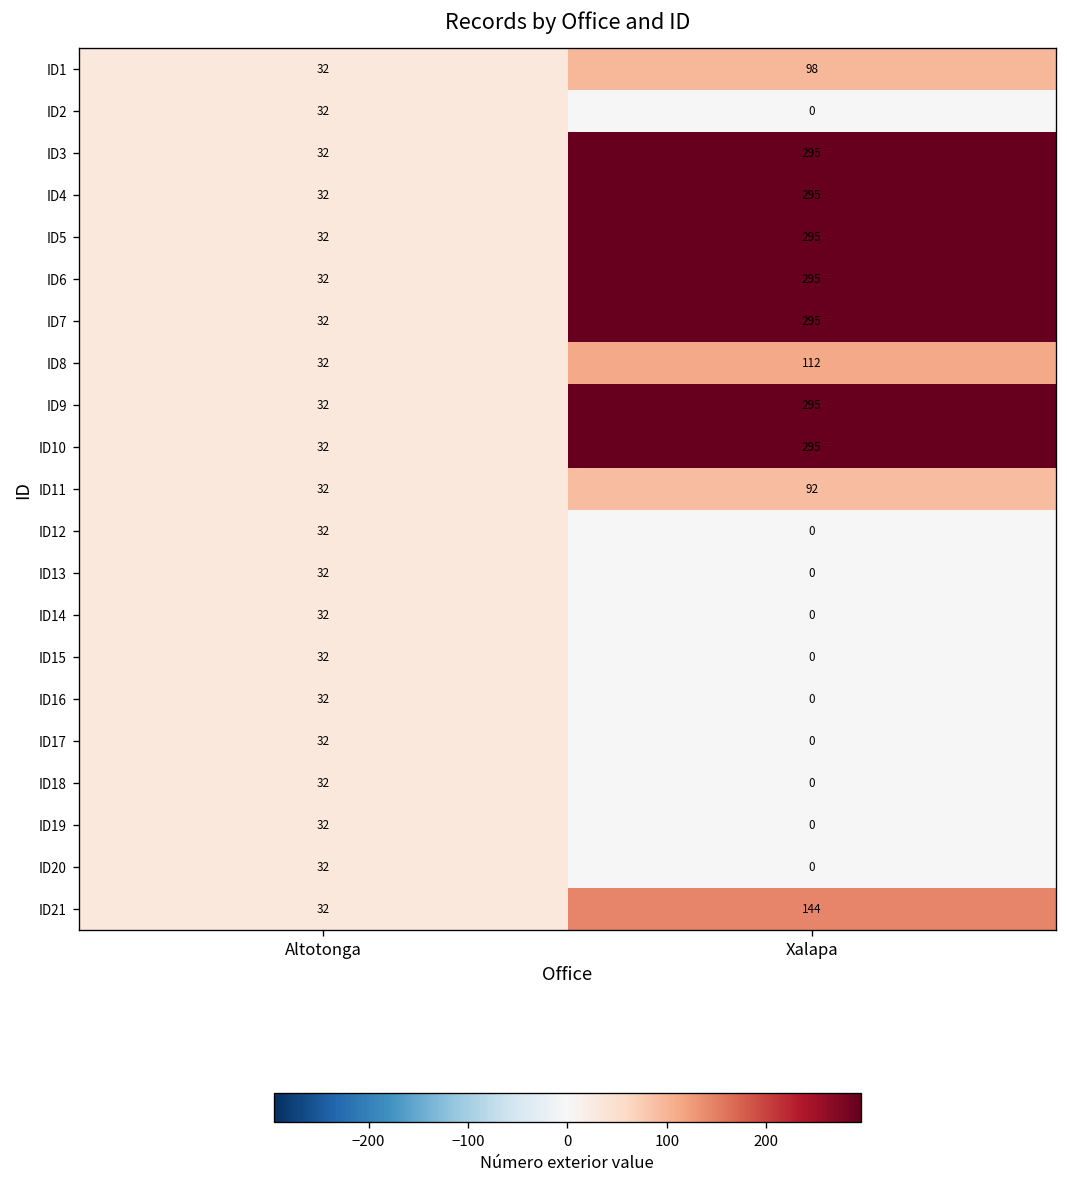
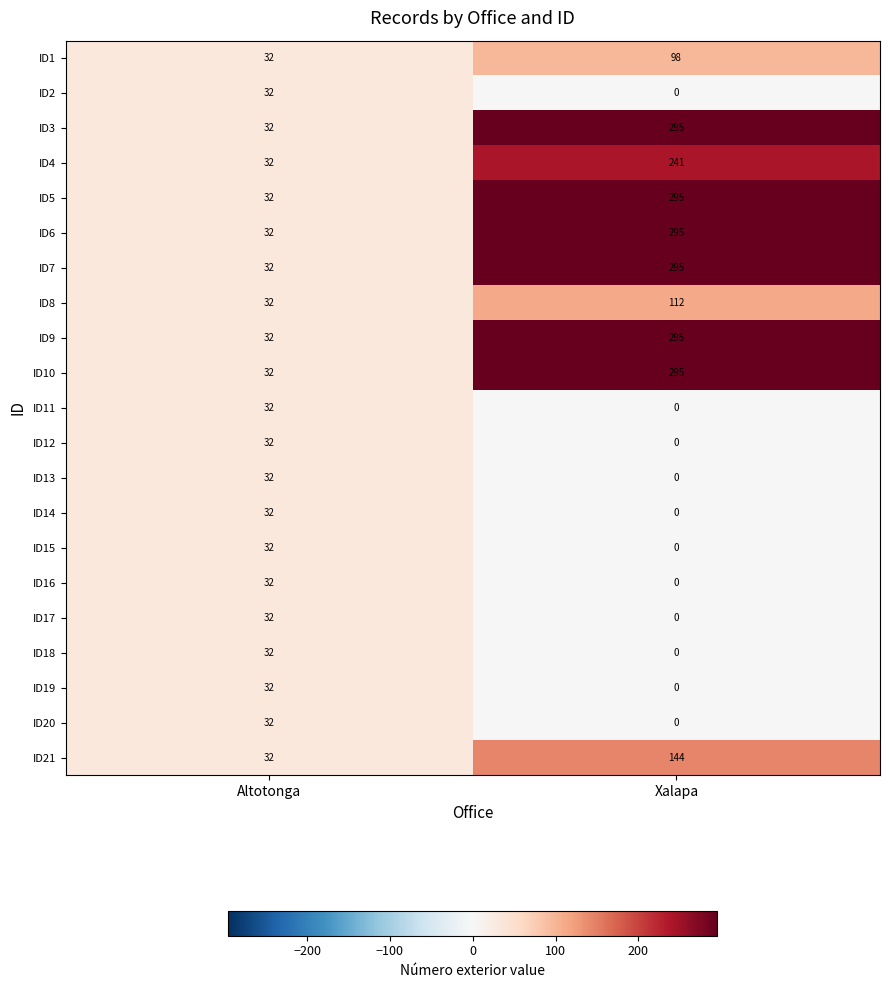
ID4, Xalapa: 295 -> 241
ID11, Xalapa: 92 -> 0
